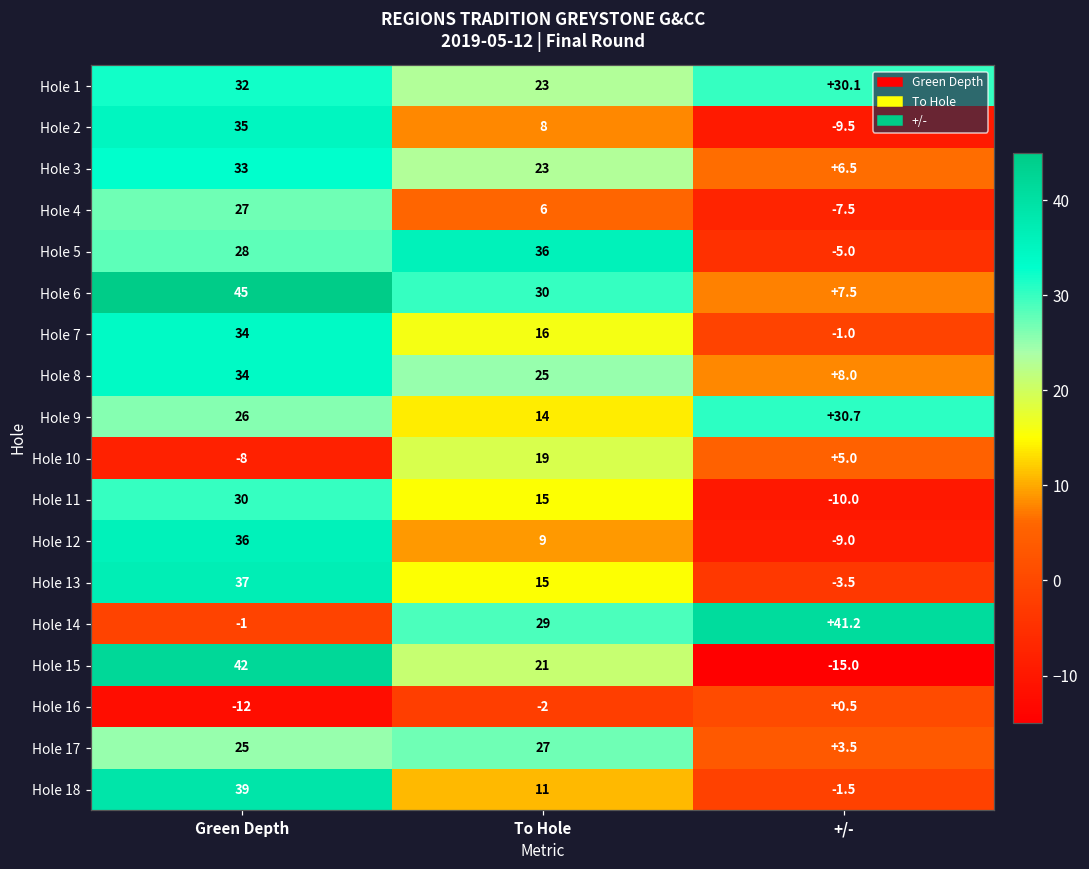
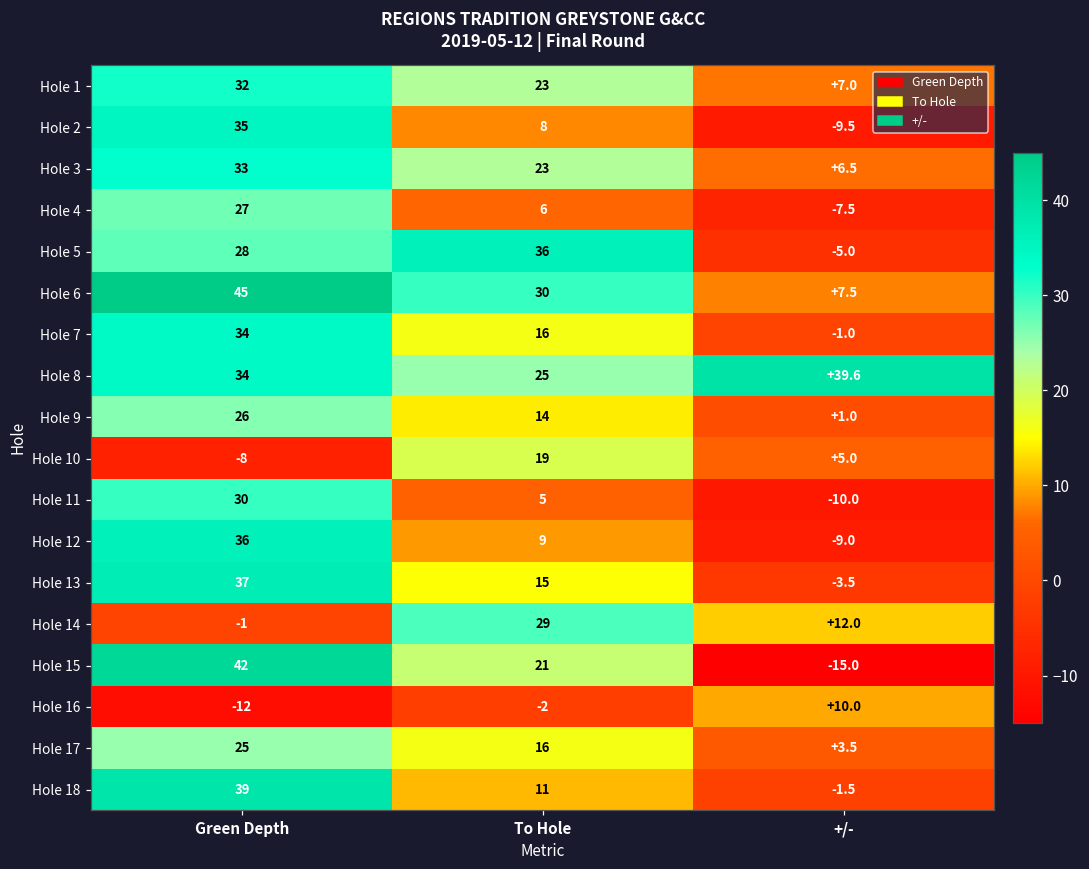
Hole 1, +/-: +30.1 -> +7.0
Hole 8, +/-: +8.0 -> +39.6
Hole 9, +/-: +30.7 -> +1.0
Hole 11, To Hole: 15 -> 5
Hole 14, +/-: +41.2 -> +12.0
Hole 16, +/-: +0.5 -> +10.0
Hole 17, To Hole: 27 -> 16
